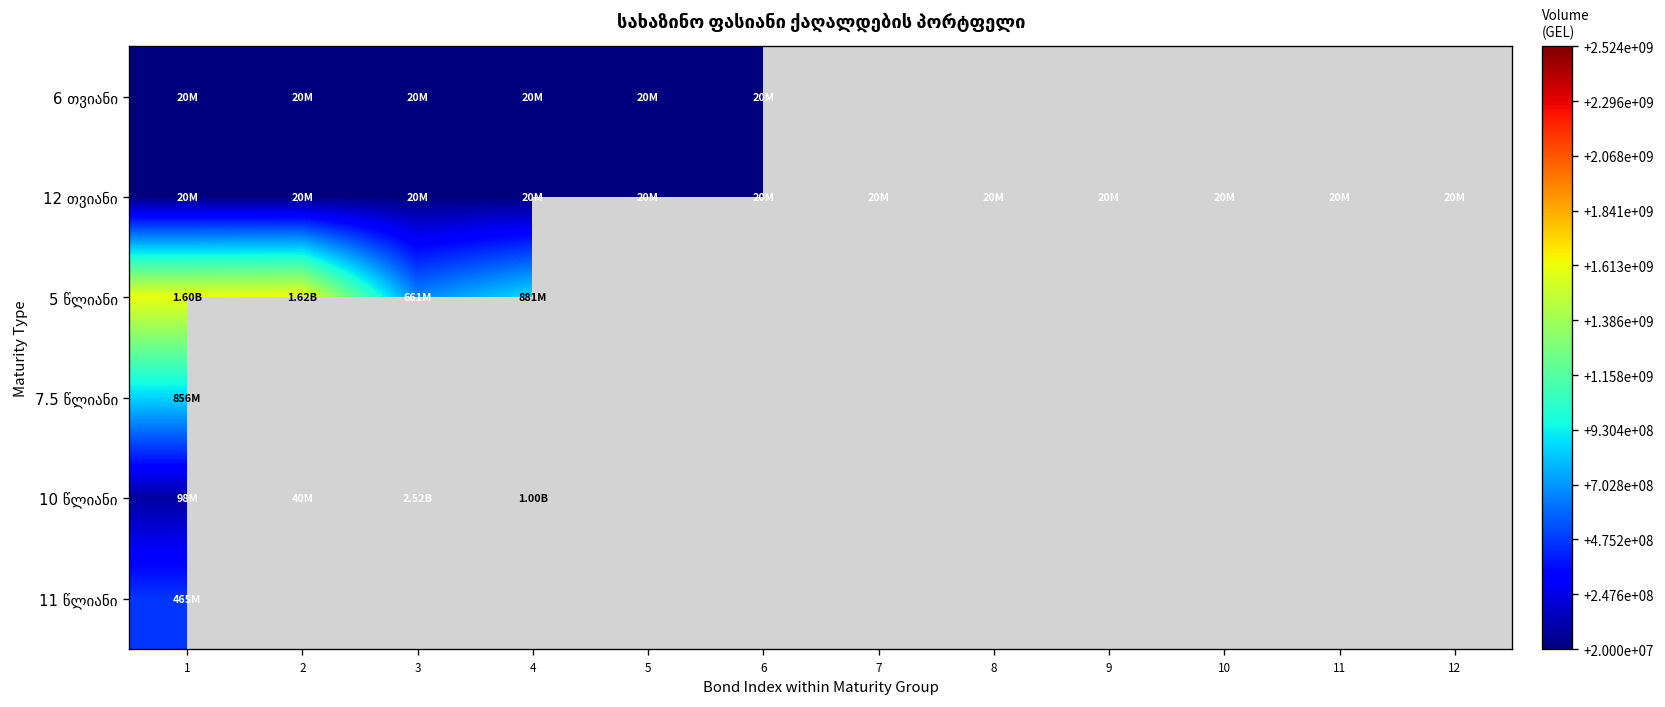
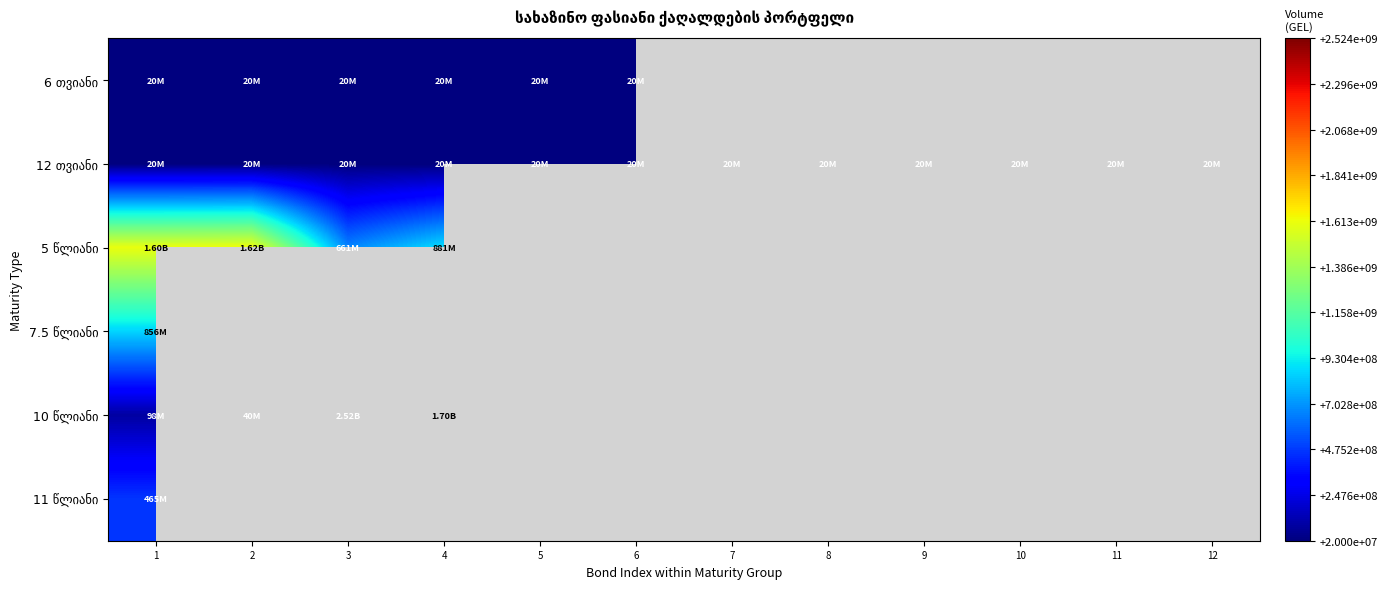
10 წლიანი, 4: 1.00B -> 1.70B
